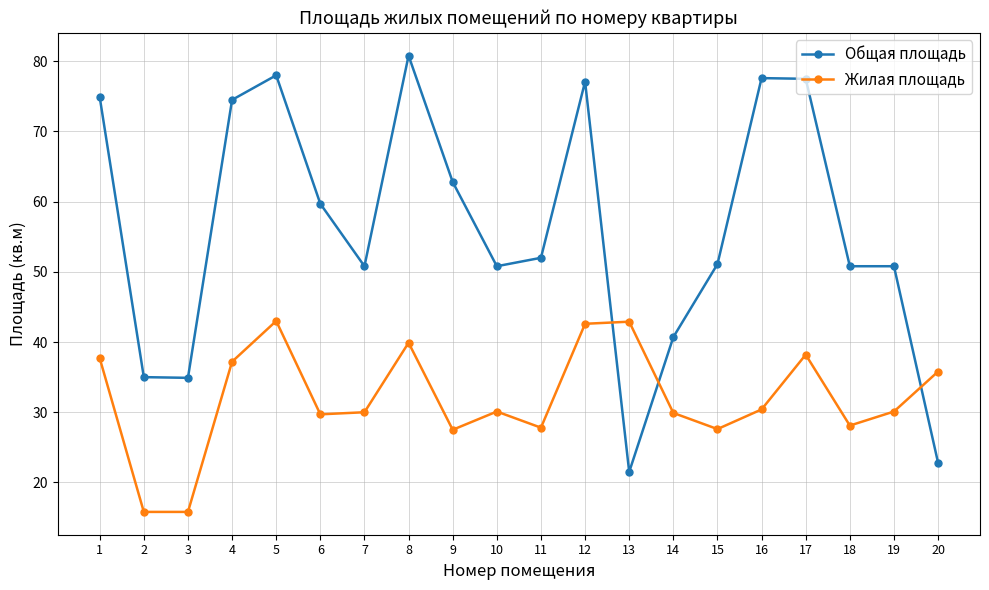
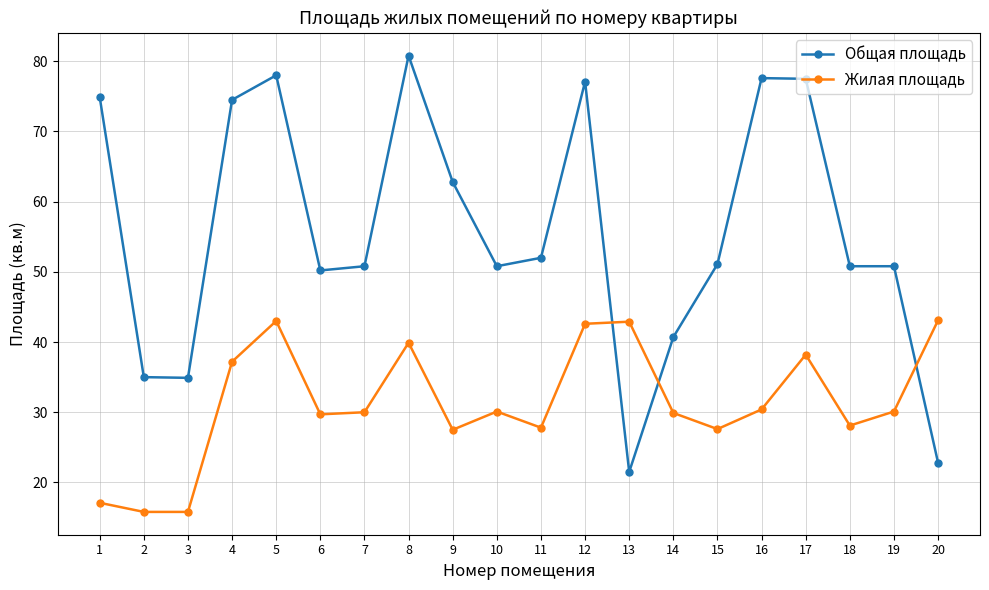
Жилая площадь, 1: 38 -> 17
Общая площадь, 6: 60 -> 50
Жилая площадь, 20: 36 -> 43
